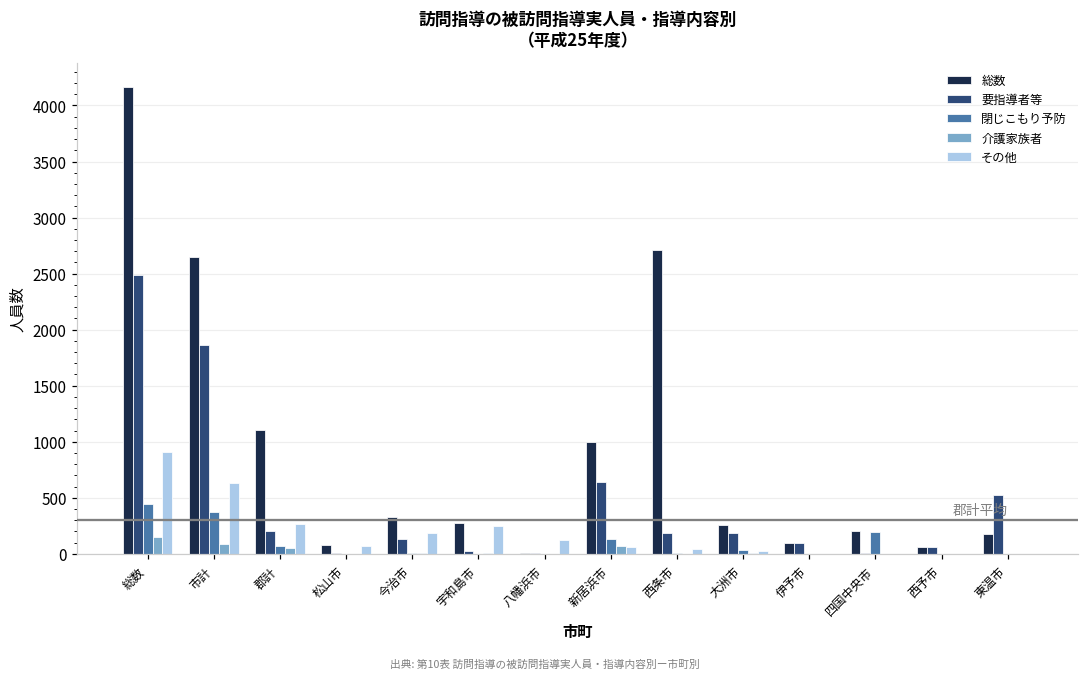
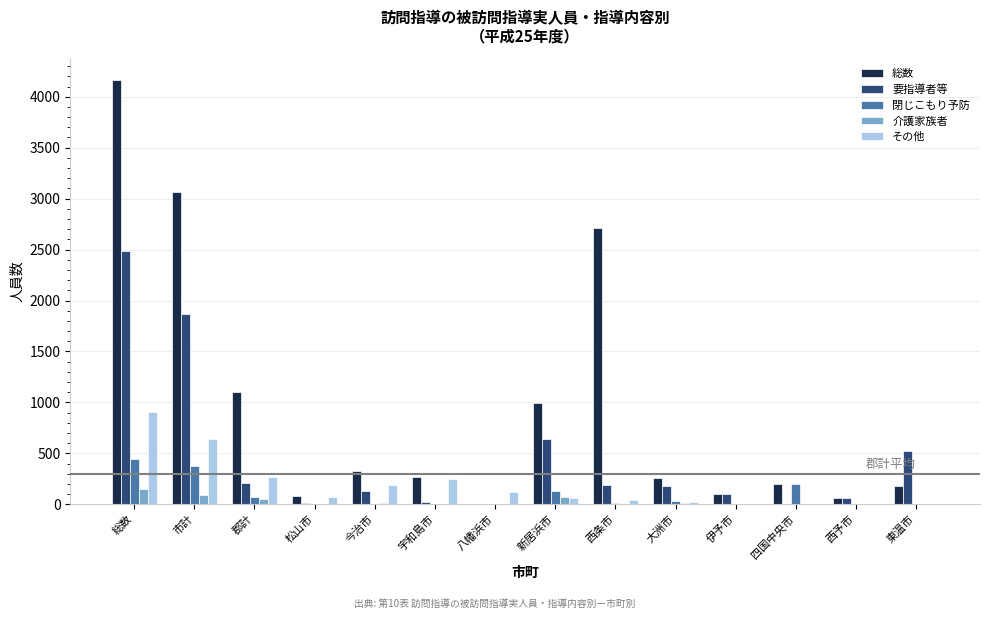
総数, 市計: 2650 -> 3070
